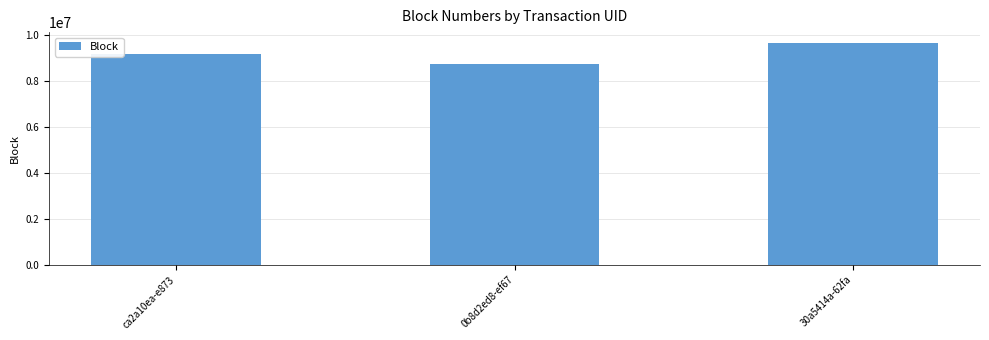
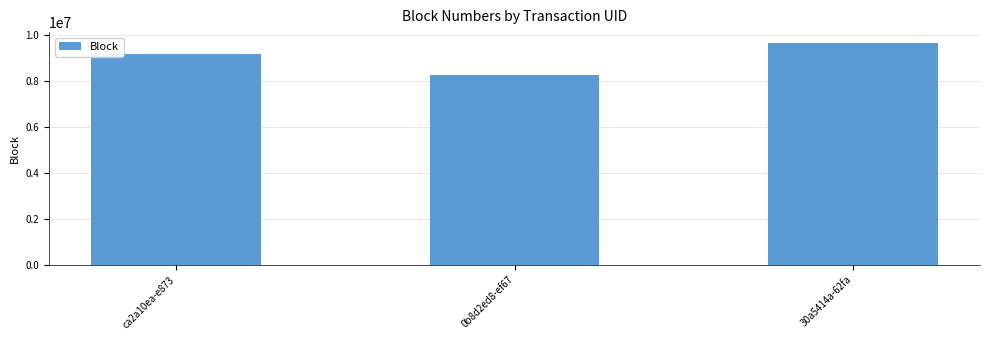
0b8d2ed8-ef67: 8700000 -> 8300000
